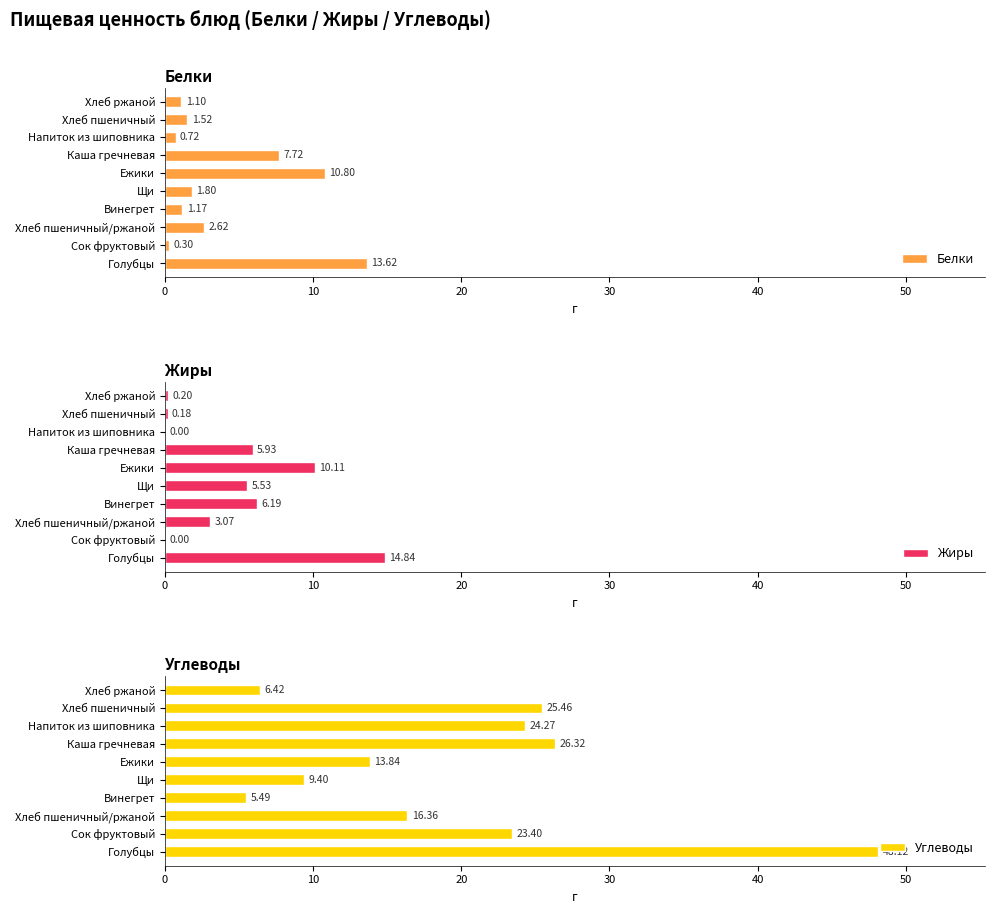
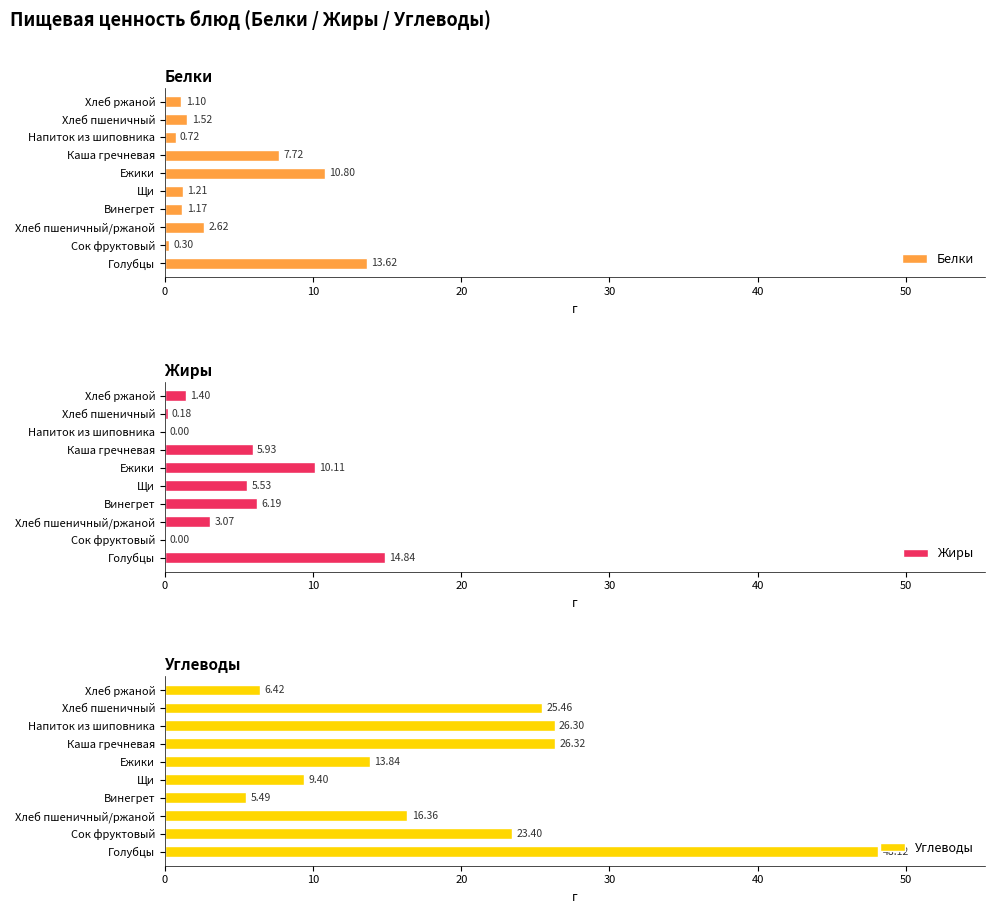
Белки, Щи: 1.80 -> 1.21
Жиры, Хлеб ржаной: 0.20 -> 1.40
Углеводы, Напиток из шиповника: 24.27 -> 26.30
